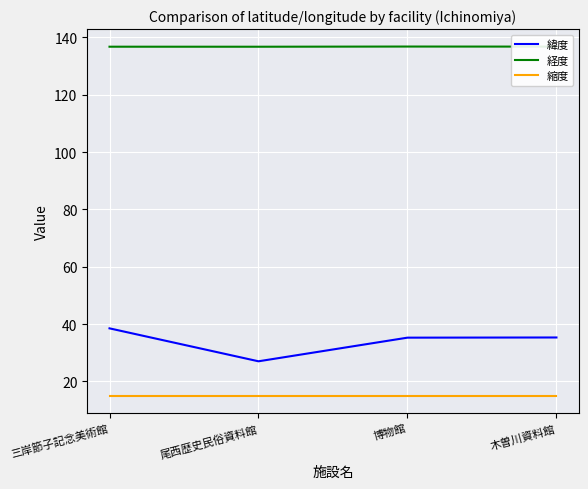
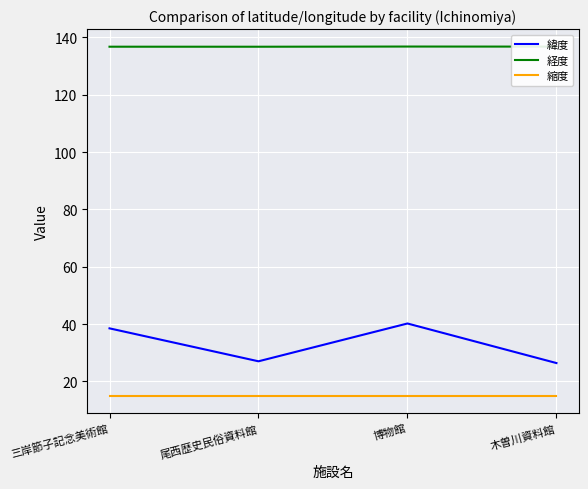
緯度, 博物館: 35 -> 40
緯度, 木曽川資料館: 35 -> 26
